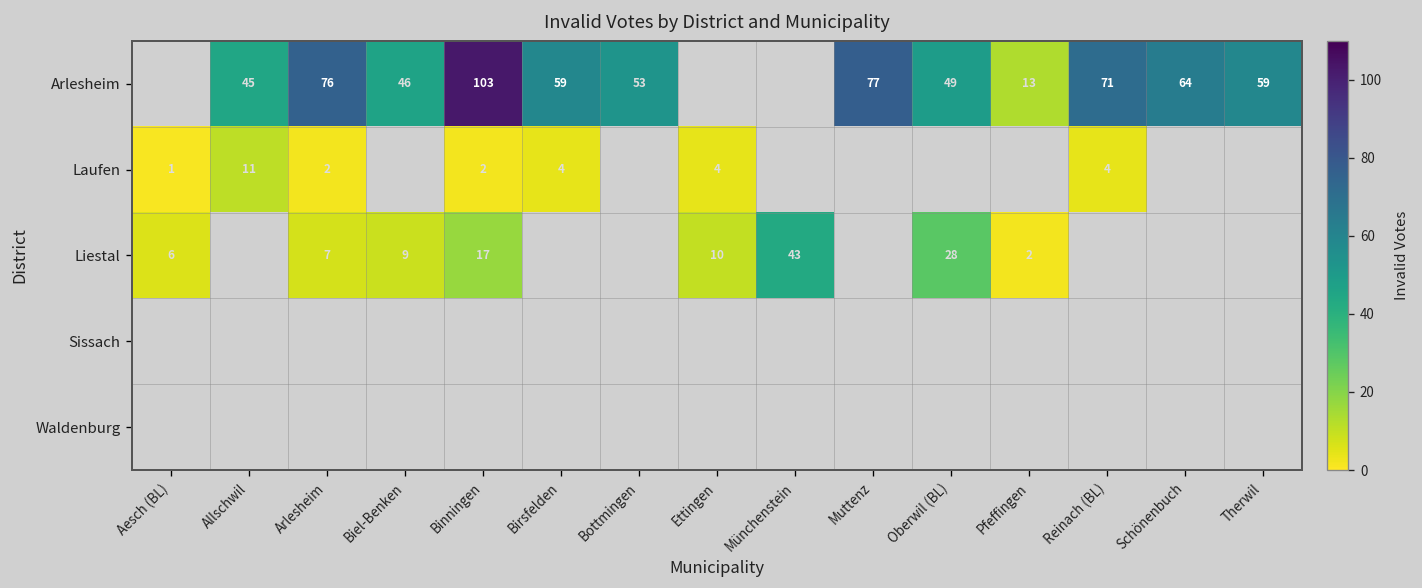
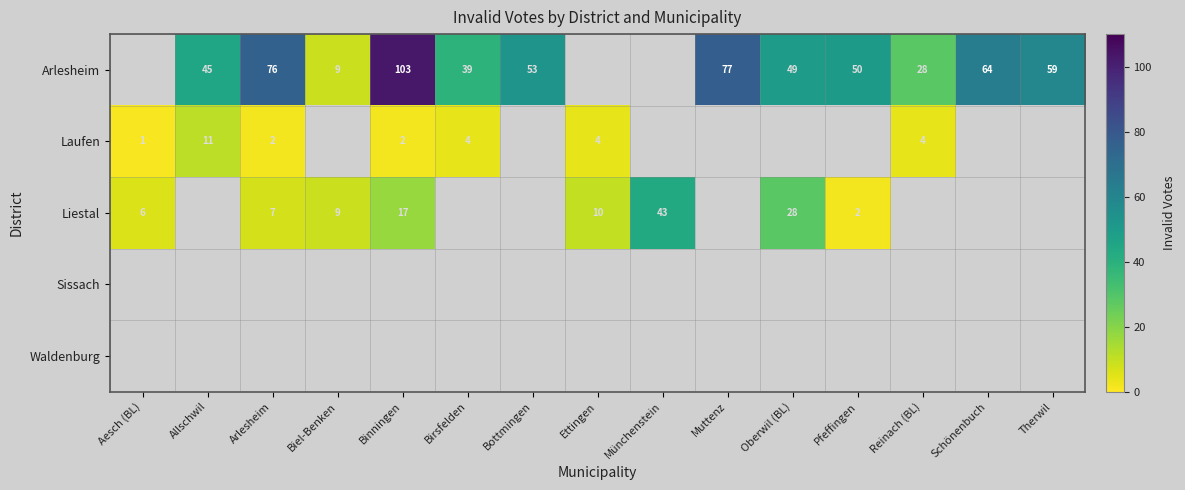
Arlesheim, Biel-Benken: 46 -> 9
Arlesheim, Birsfelden: 59 -> 39
Arlesheim, Pfeffingen: 13 -> 50
Arlesheim, Reinach (BL): 71 -> 28
